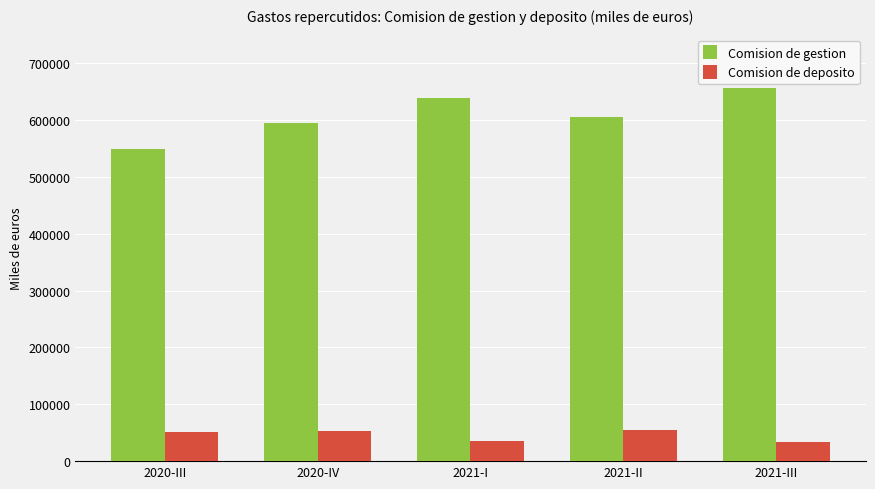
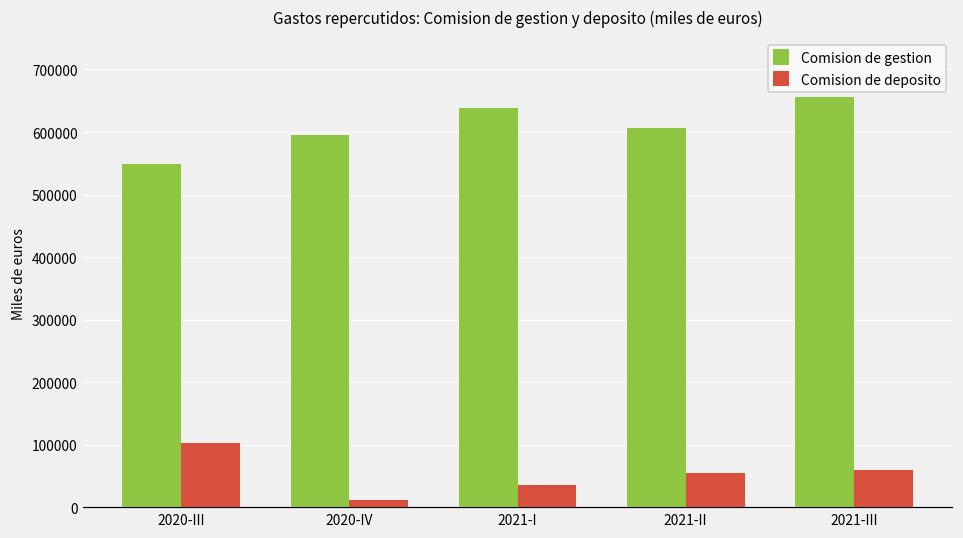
Comision de deposito, 2020-III: 50000 -> 100000
Comision de deposito, 2020-IV: 50000 -> 10000
Comision de deposito, 2021-III: 30000 -> 60000
